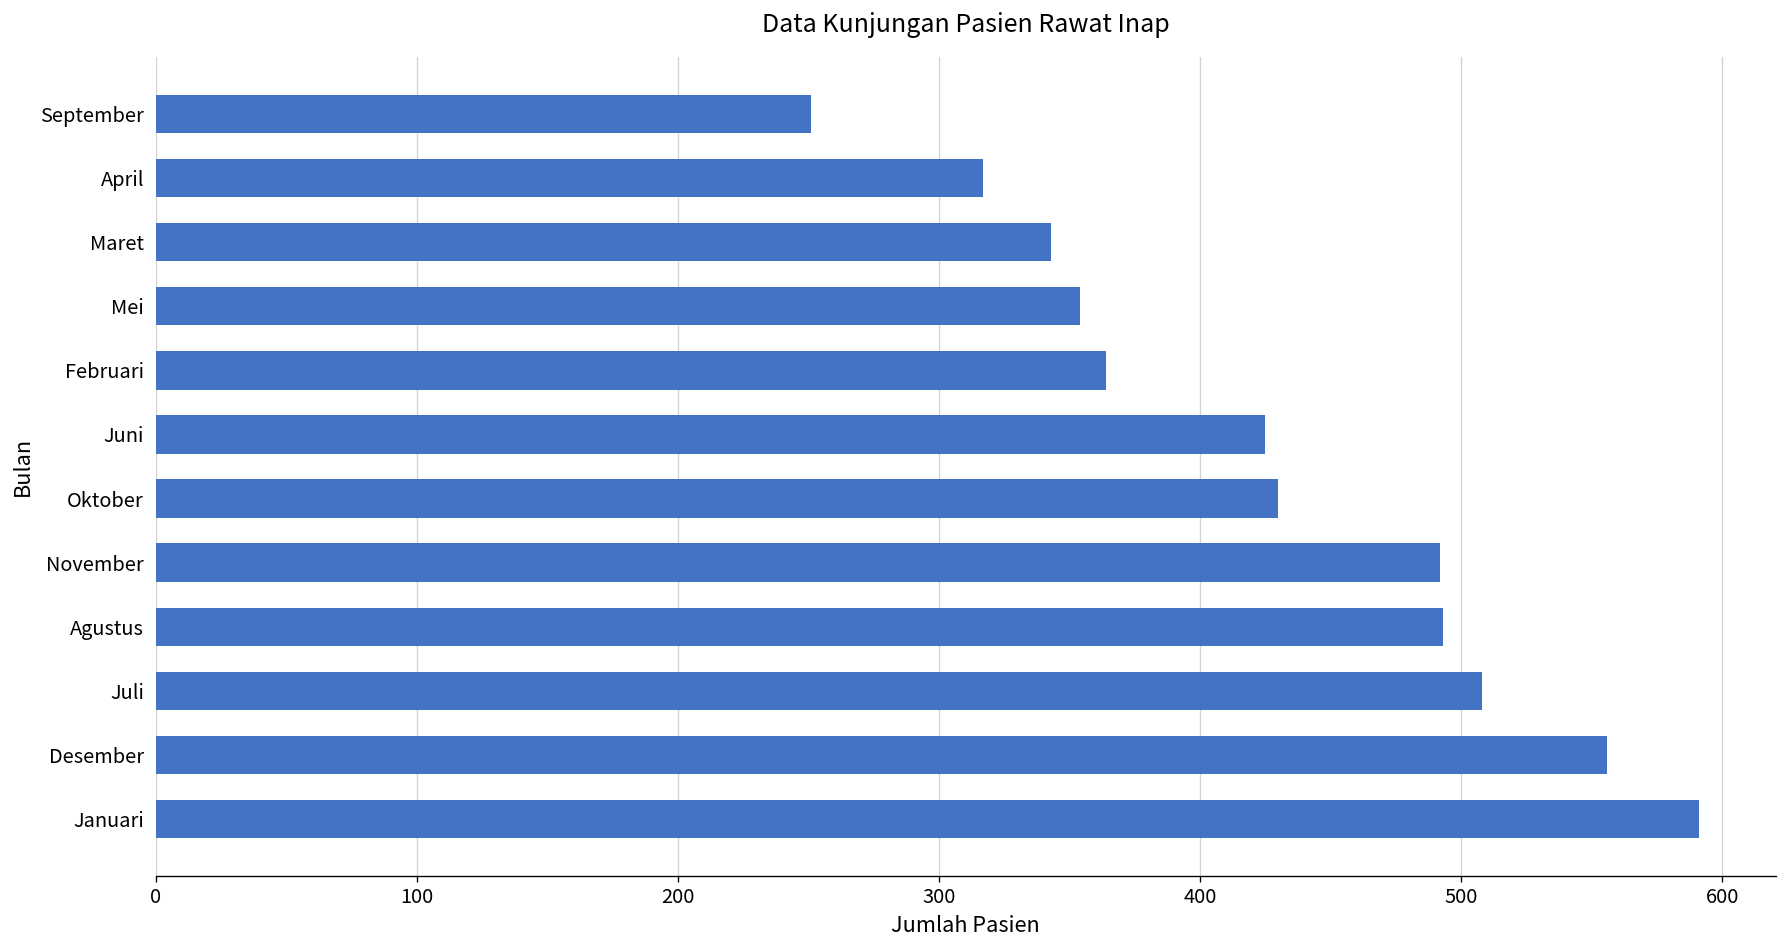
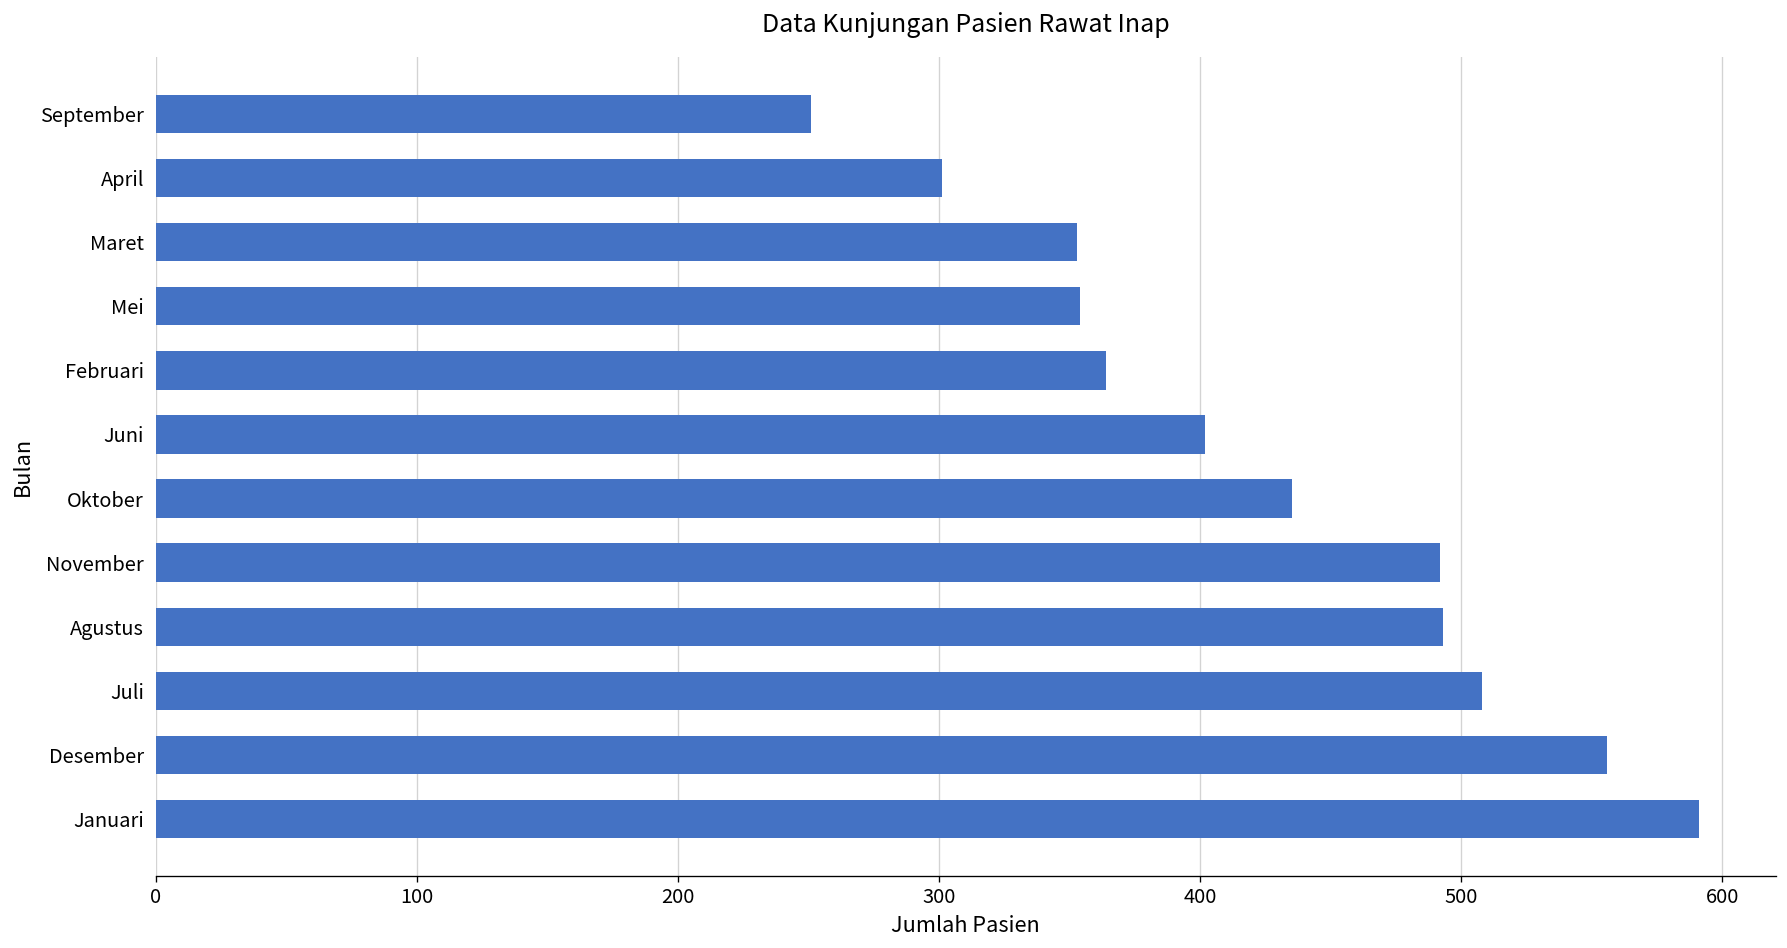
April: 317 -> 301
Maret: 343 -> 353
Juni: 425 -> 402
Oktober: 430 -> 435
